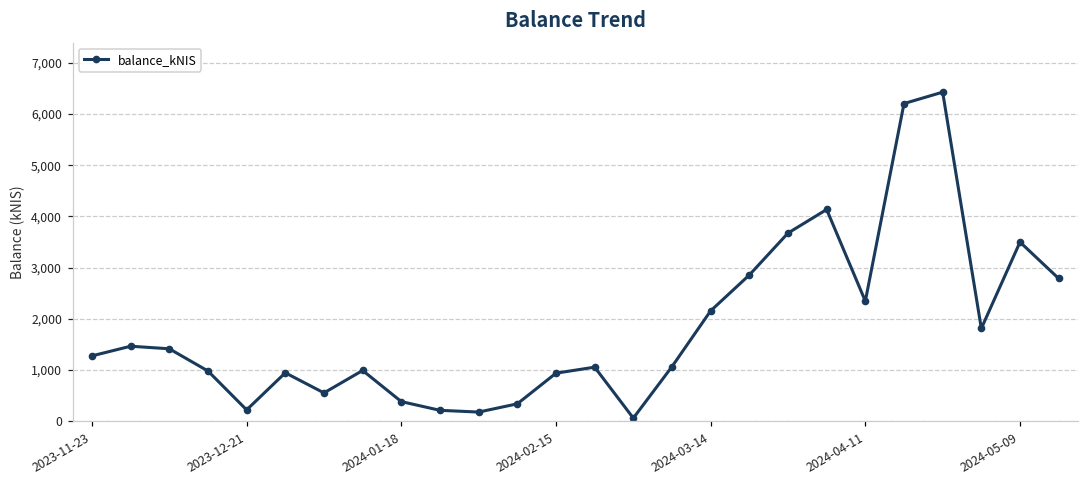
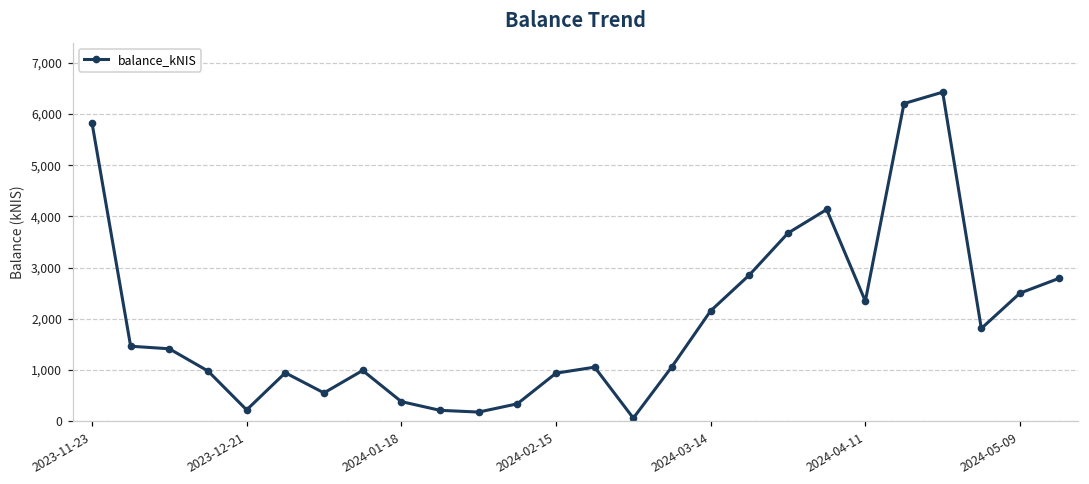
2023-11-23: 1,300 -> 5,800
2024-05-09: 3,500 -> 2,500
